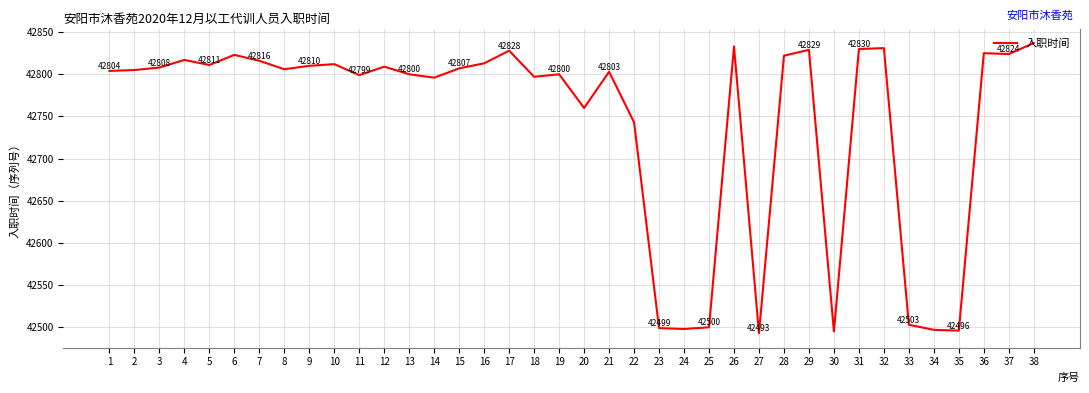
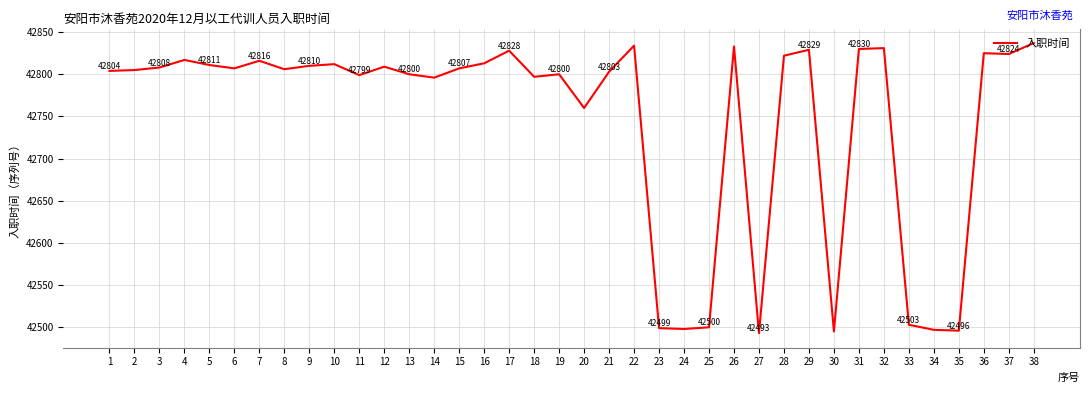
6: 42820 -> 42810
22: 42740 -> 42830
